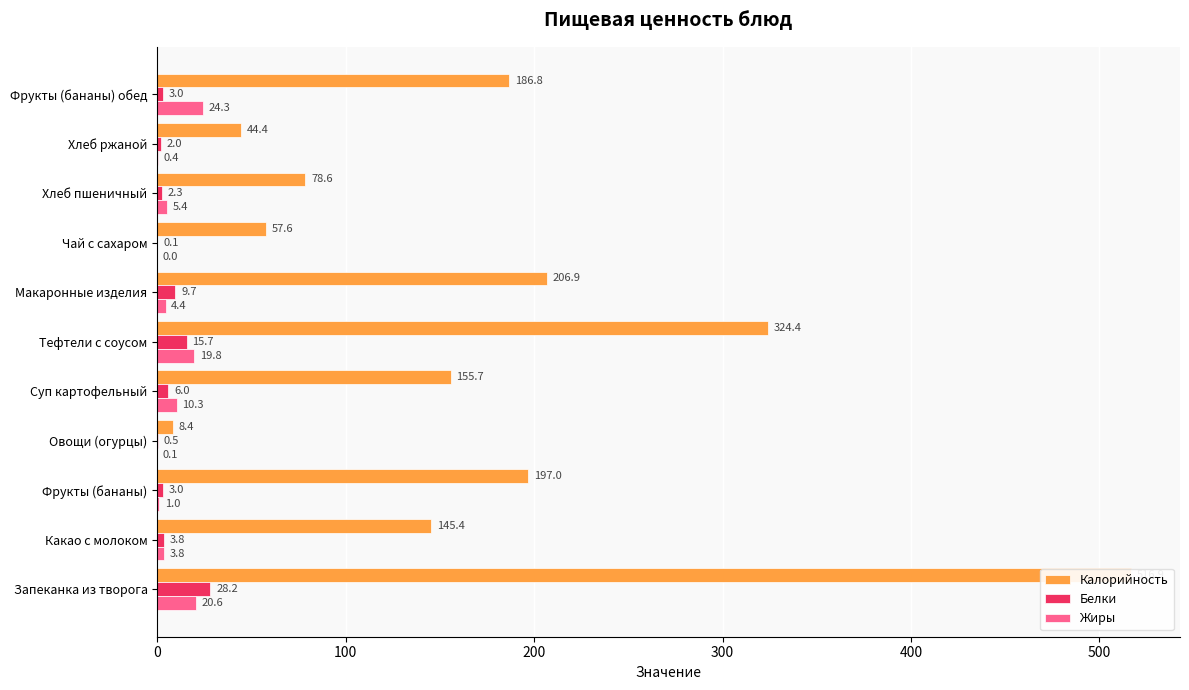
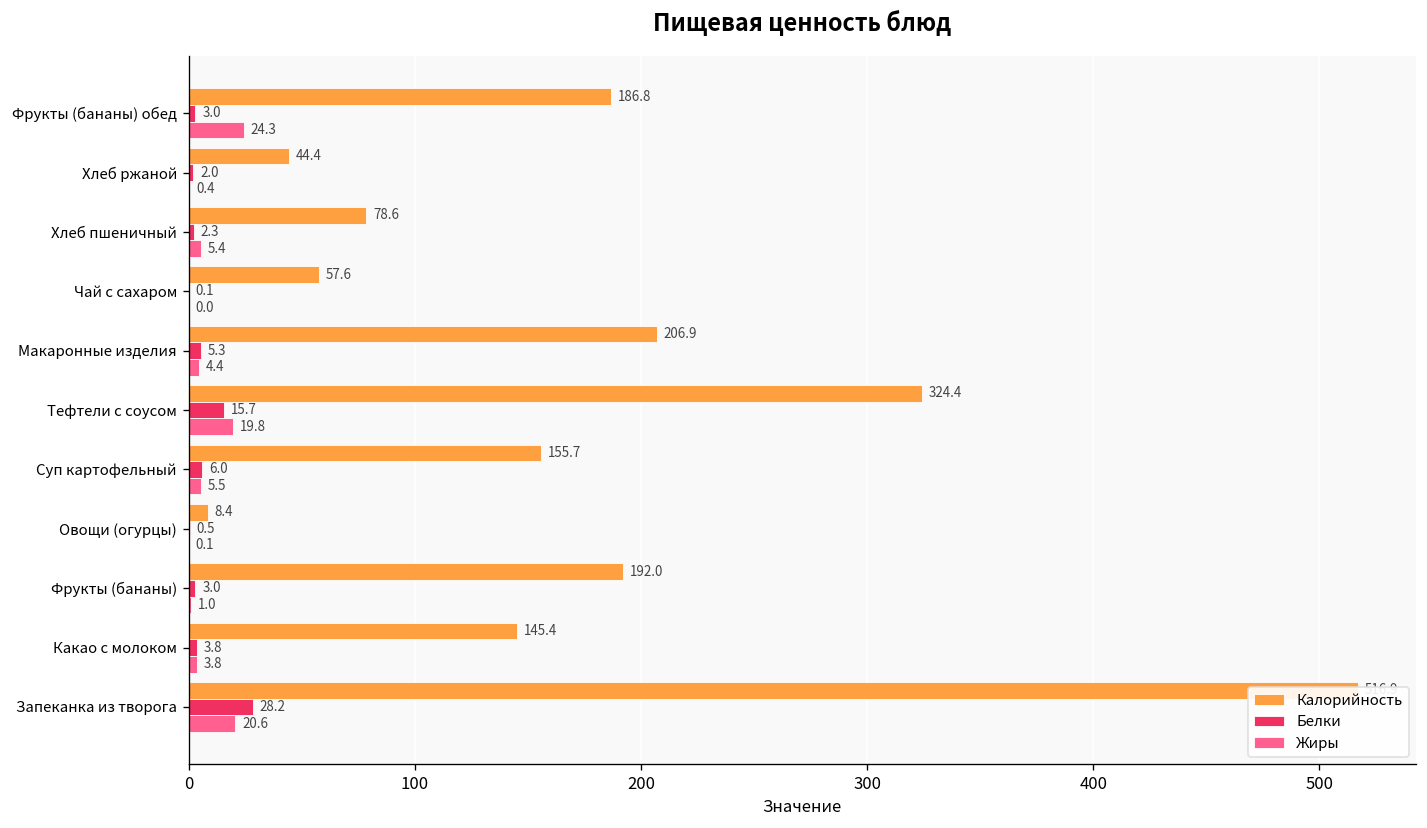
Белки, Макаронные изделия: 9.7 -> 5.3
Жиры, Суп картофельный: 10.3 -> 5.5
Калорийность, Фрукты (бананы): 197.0 -> 192.0
